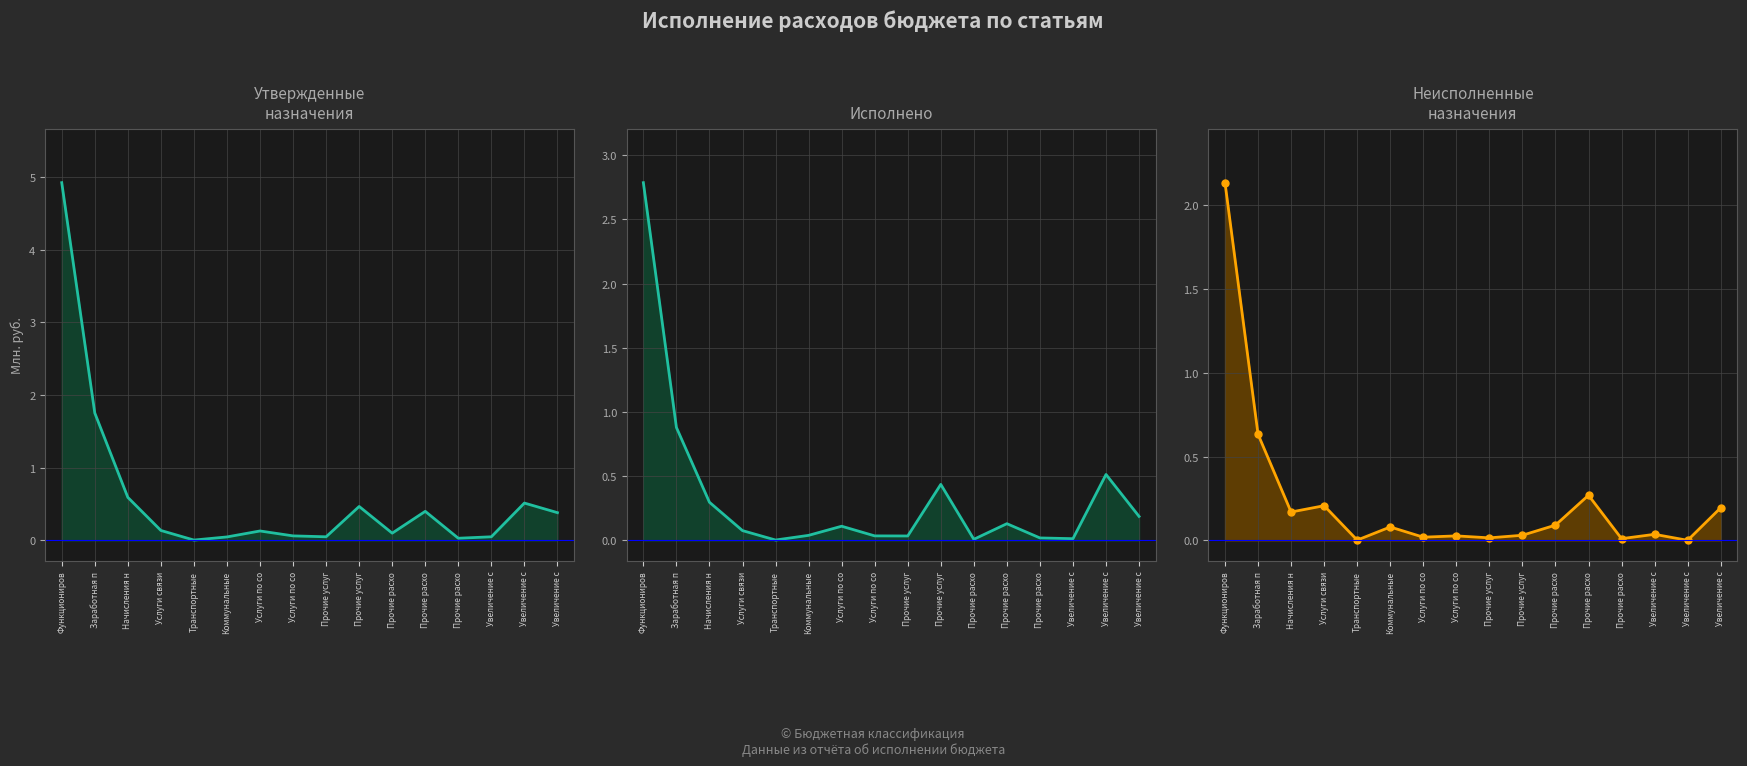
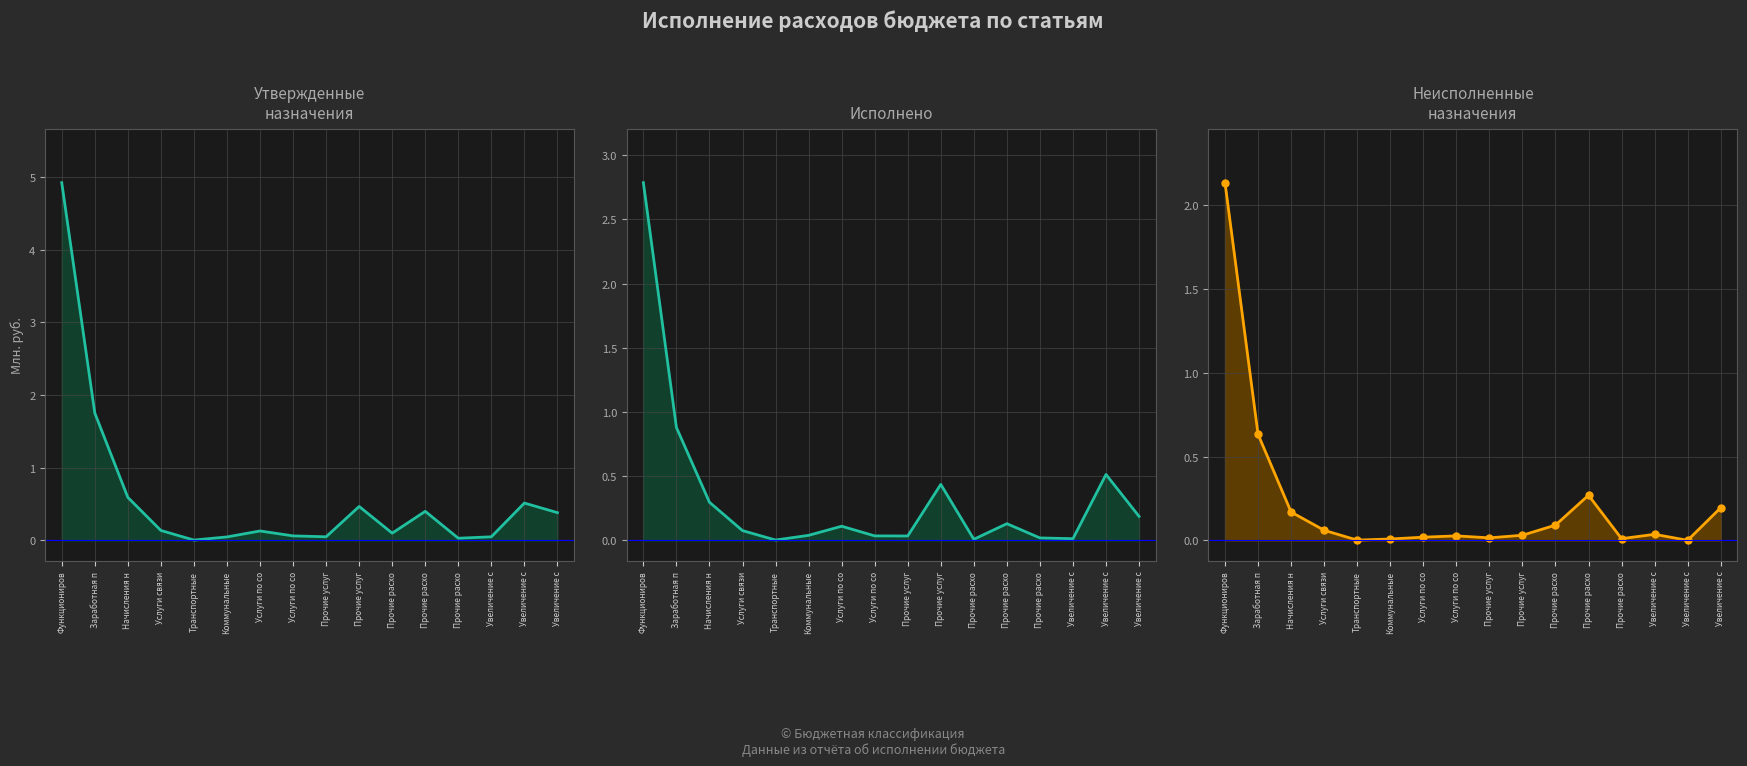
Неисполненные назначения, Услуги связи: 0.21 -> 0.06
Неисполненные назначения, Коммунальные: 0.08 -> 0.01
